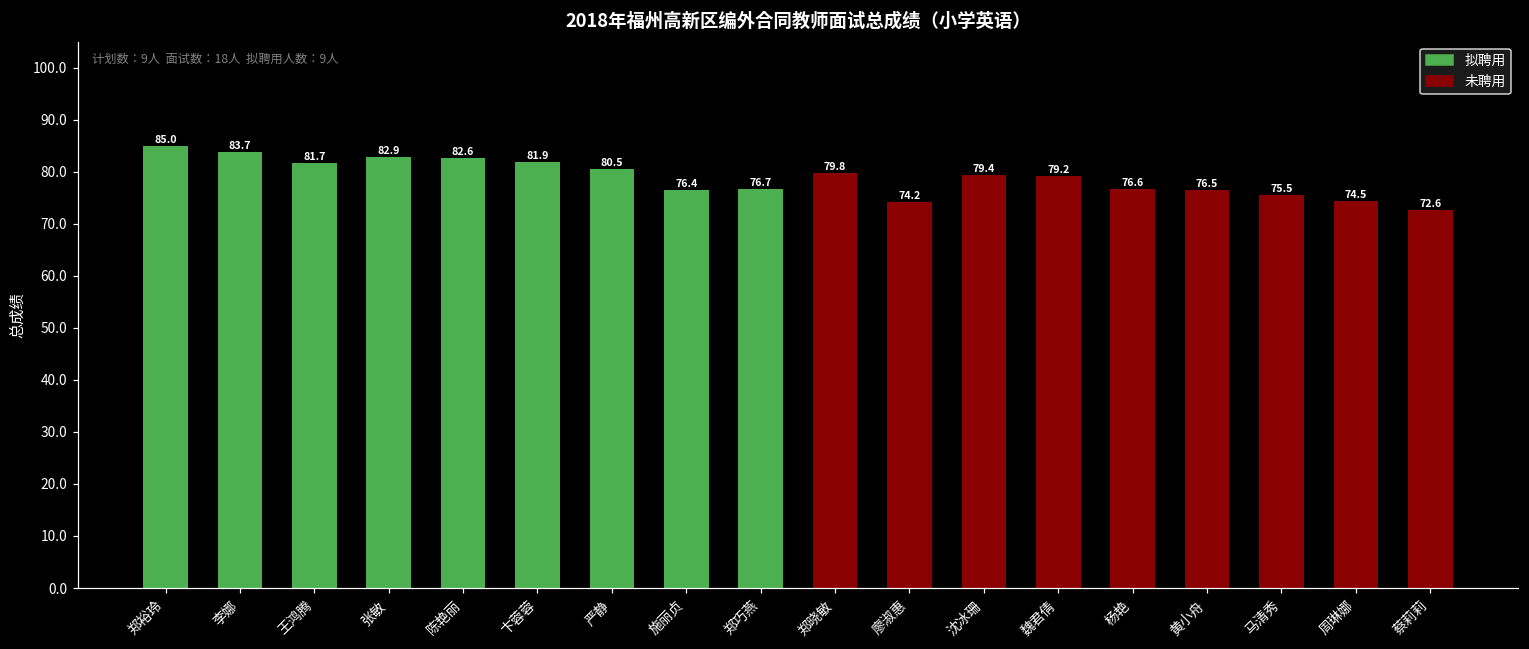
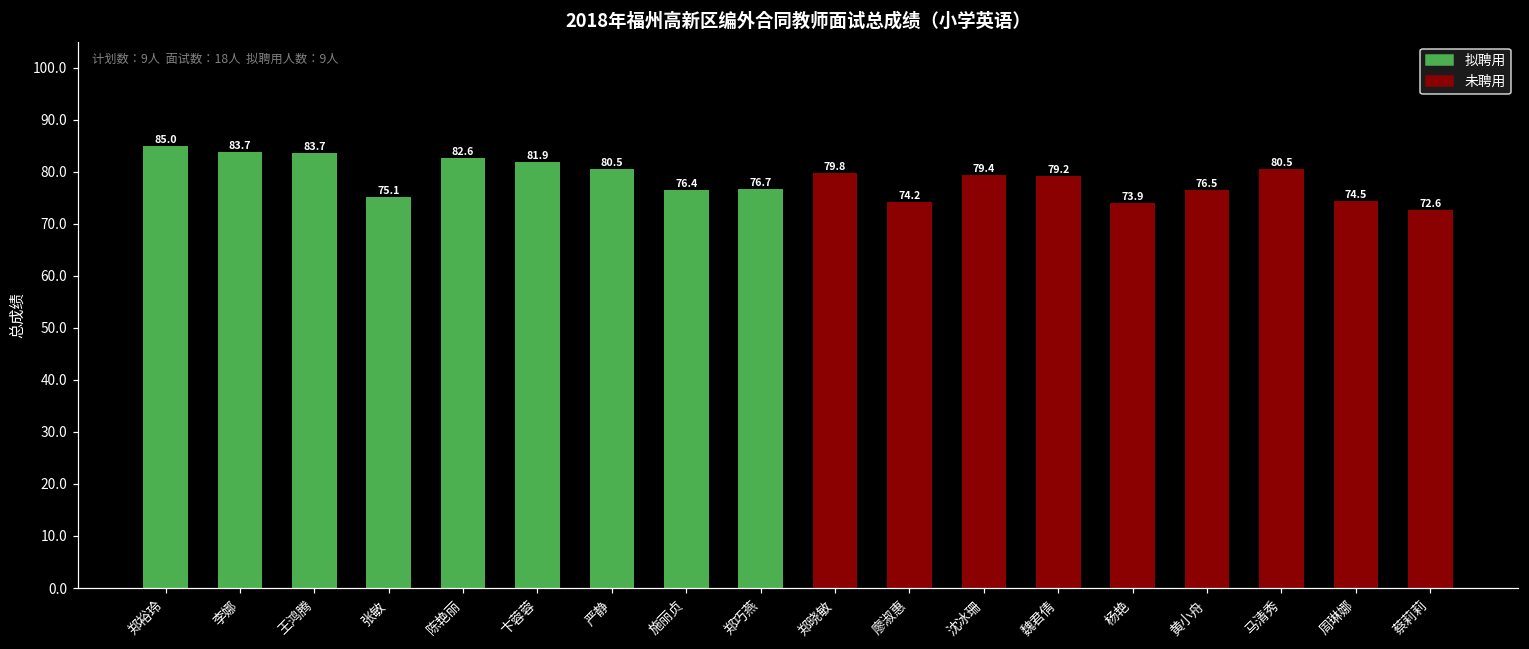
王鸿腾: 81.7 -> 83.7
张敏: 82.9 -> 75.1
杨艳: 76.6 -> 73.9
马清秀: 75.5 -> 80.5
